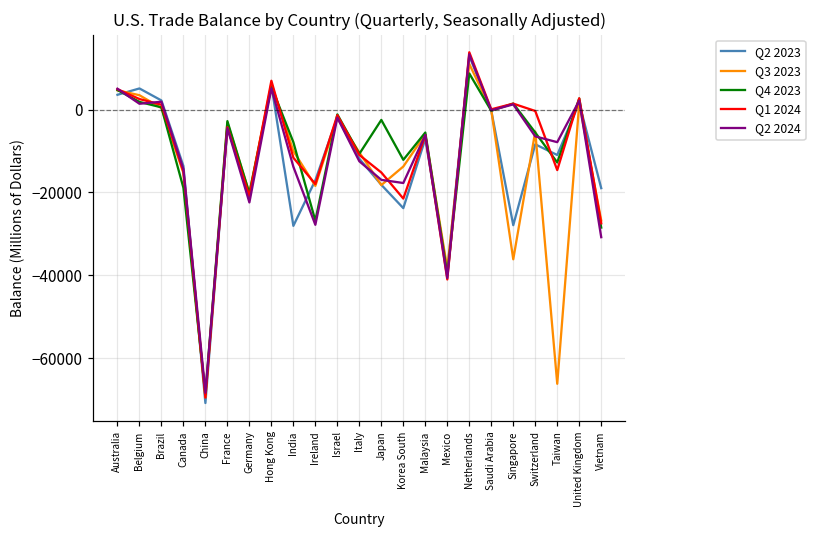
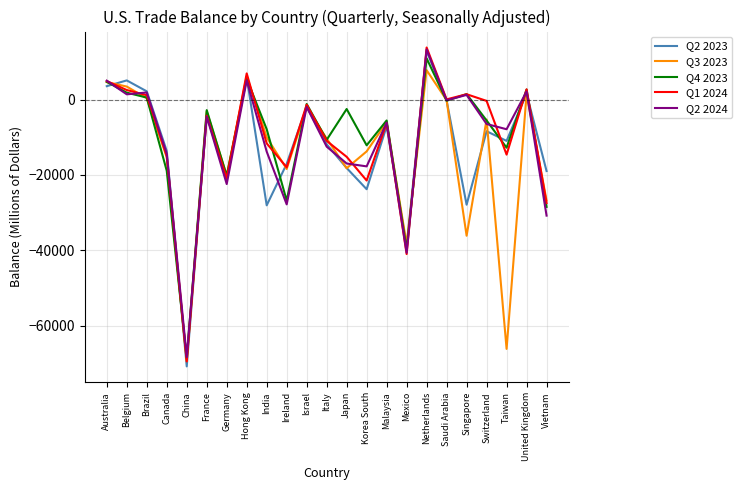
Q3 2023, Netherlands: 11000 -> 8000
Q4 2023, Netherlands: 9000 -> 11000
